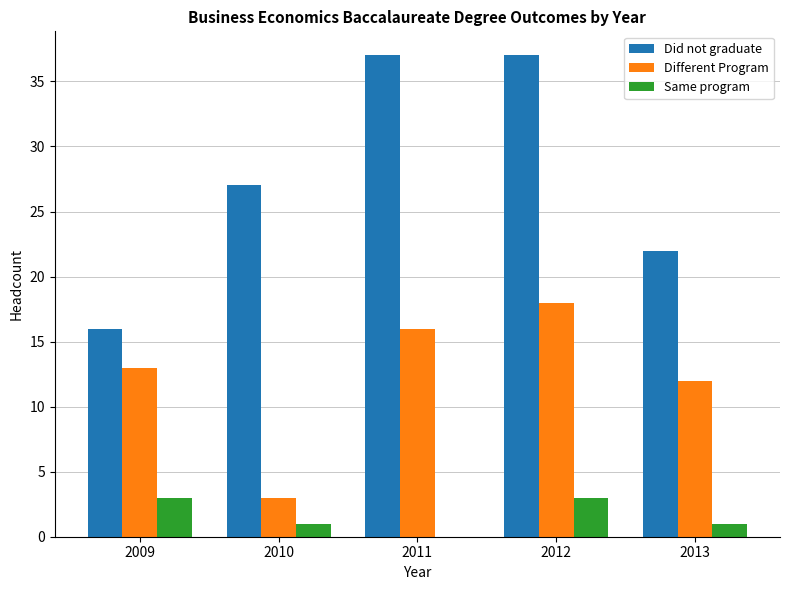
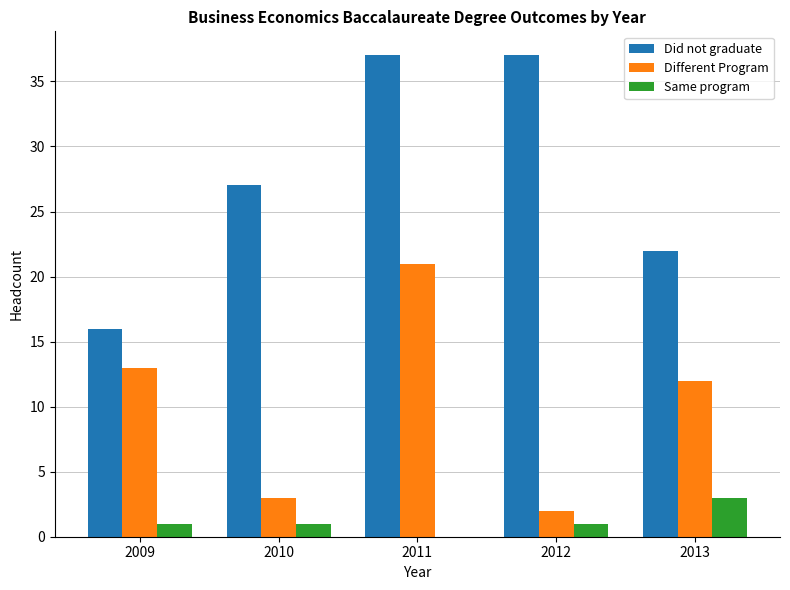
Same program, 2009: 3 -> 1
Different Program, 2011: 16 -> 21
Different Program, 2012: 18 -> 2
Same program, 2012: 3 -> 1
Same program, 2013: 1 -> 3
